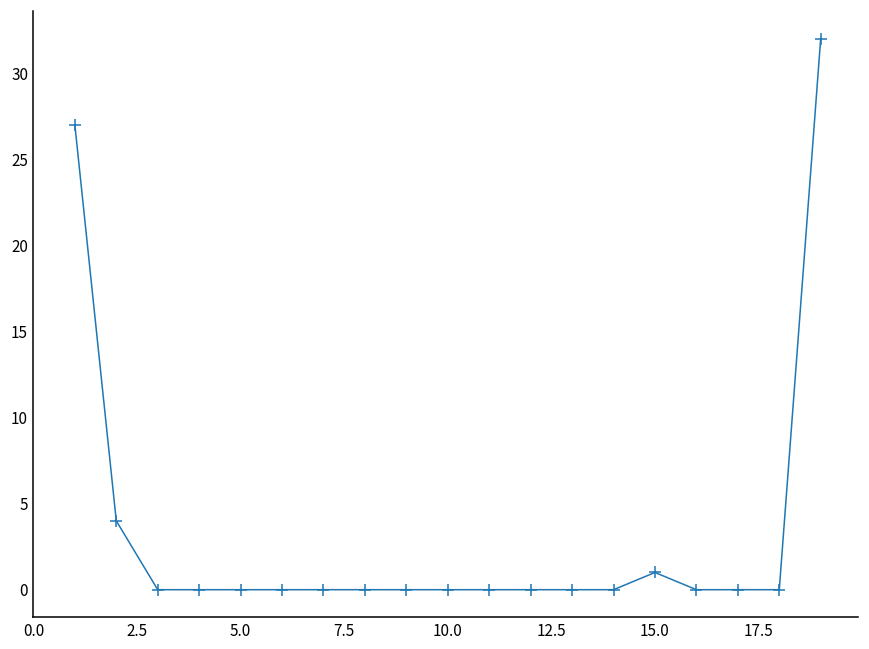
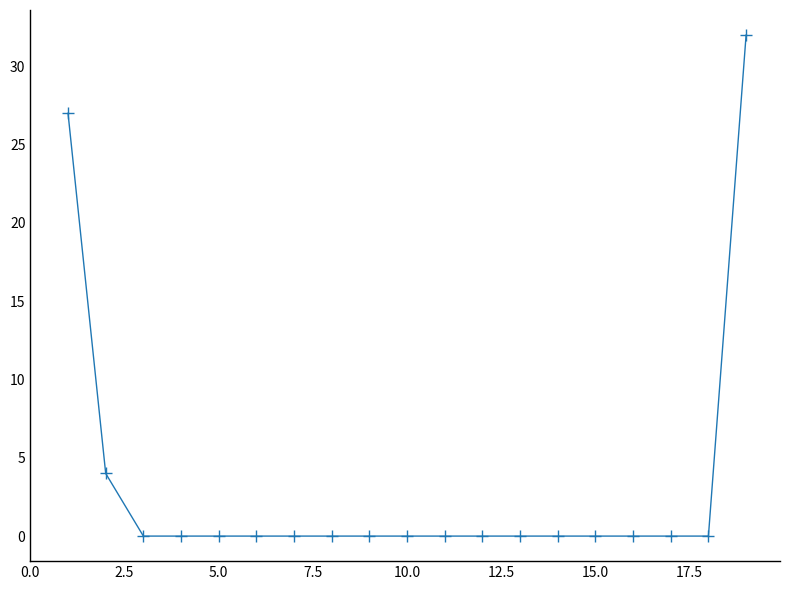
15.0: 1 -> 0
